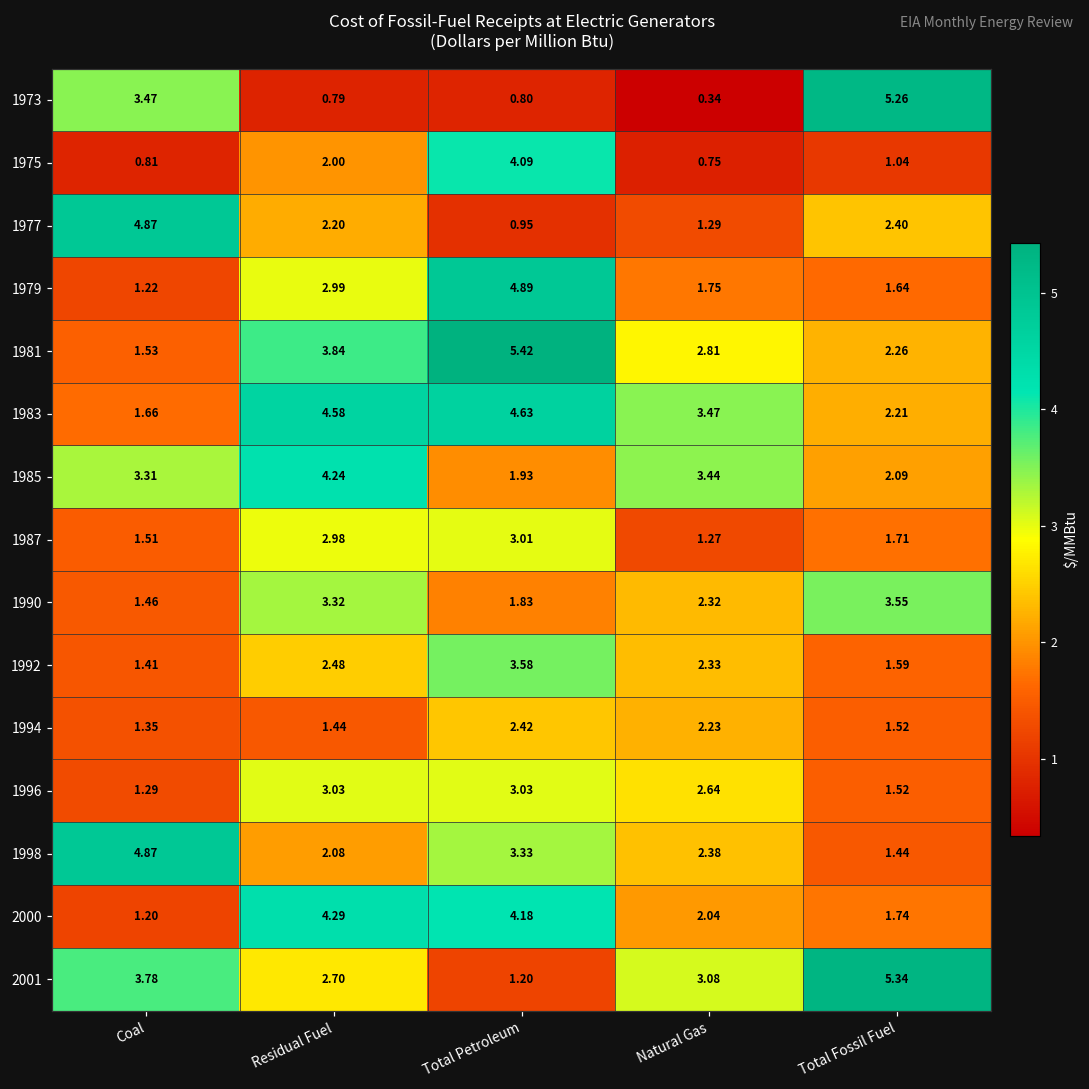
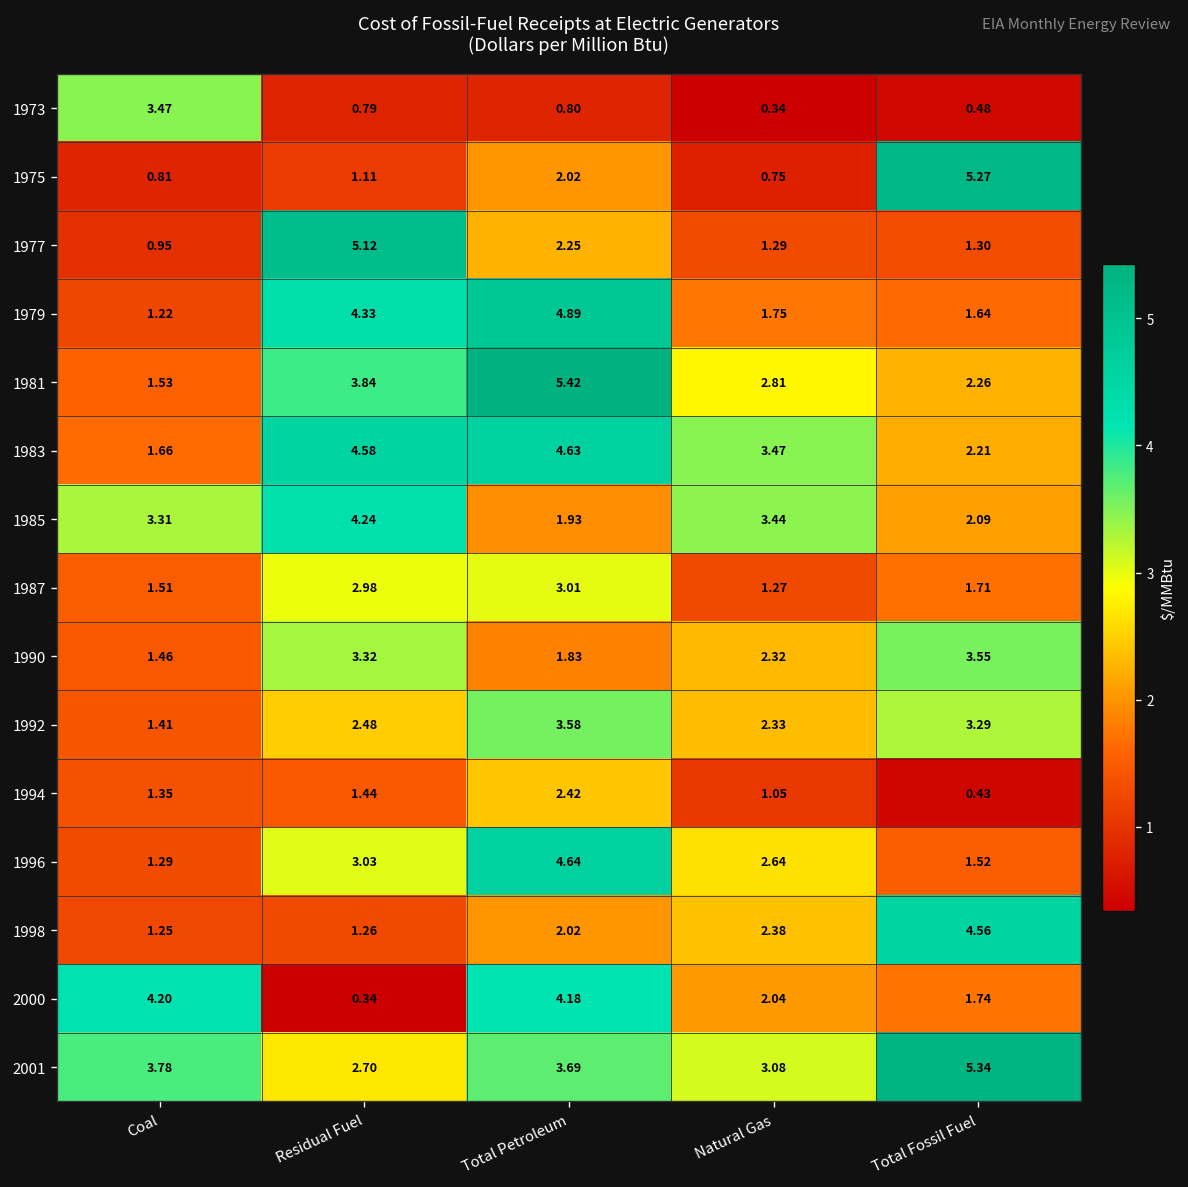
1973, Total Fossil Fuel: 5.26 -> 0.48
1975, Residual Fuel: 2.00 -> 1.11
1975, Total Petroleum: 4.09 -> 2.02
1975, Total Fossil Fuel: 1.04 -> 5.27
1977, Coal: 4.87 -> 0.95
1977, Residual Fuel: 2.20 -> 5.12
1977, Total Petroleum: 0.95 -> 2.25
1977, Total Fossil Fuel: 2.40 -> 1.30
1979, Residual Fuel: 2.99 -> 4.33
1992, Total Fossil Fuel: 1.59 -> 3.29
1994, Natural Gas: 2.23 -> 1.05
1994, Total Fossil Fuel: 1.52 -> 0.43
1996, Total Petroleum: 3.03 -> 4.64
1998, Coal: 4.87 -> 1.25
1998, Residual Fuel: 2.08 -> 1.26
1998, Total Petroleum: 3.33 -> 2.02
1998, Total Fossil Fuel: 1.44 -> 4.56
2000, Coal: 1.20 -> 4.20
2000, Residual Fuel: 4.29 -> 0.34
2001, Total Petroleum: 1.20 -> 3.69
